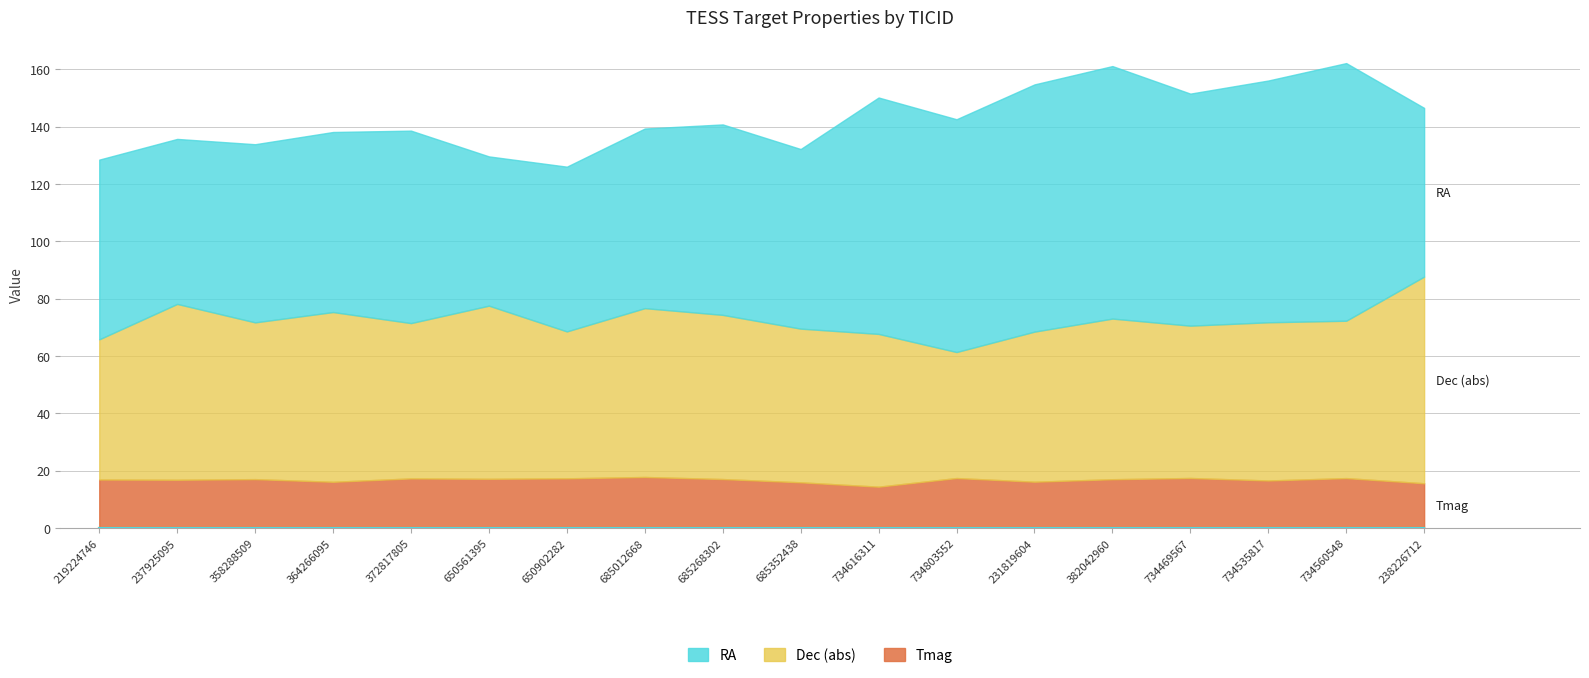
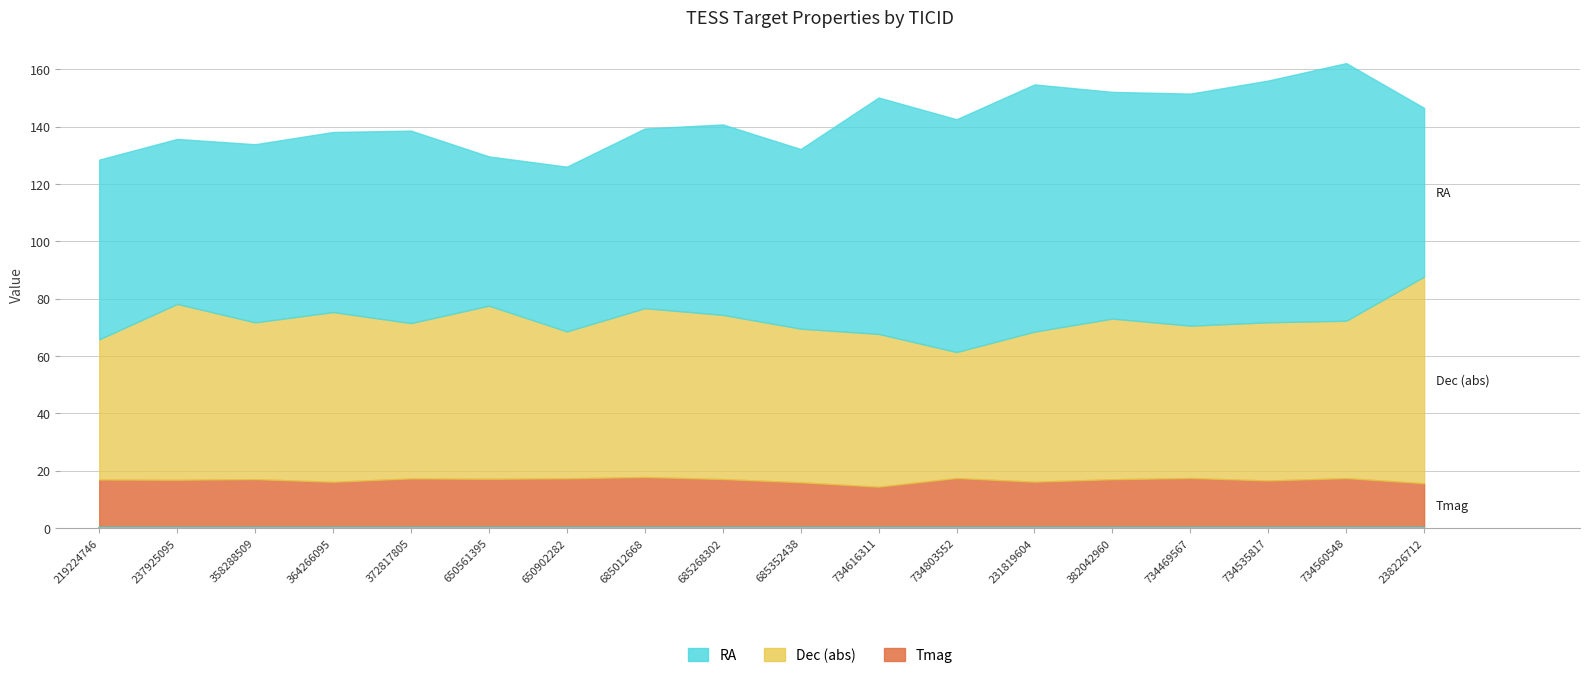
RA, 382042960: 88 -> 79
